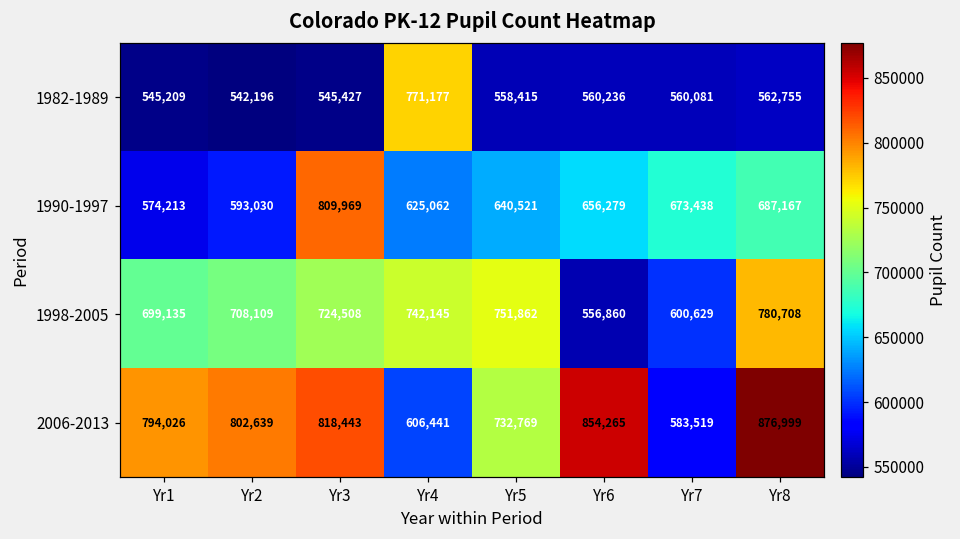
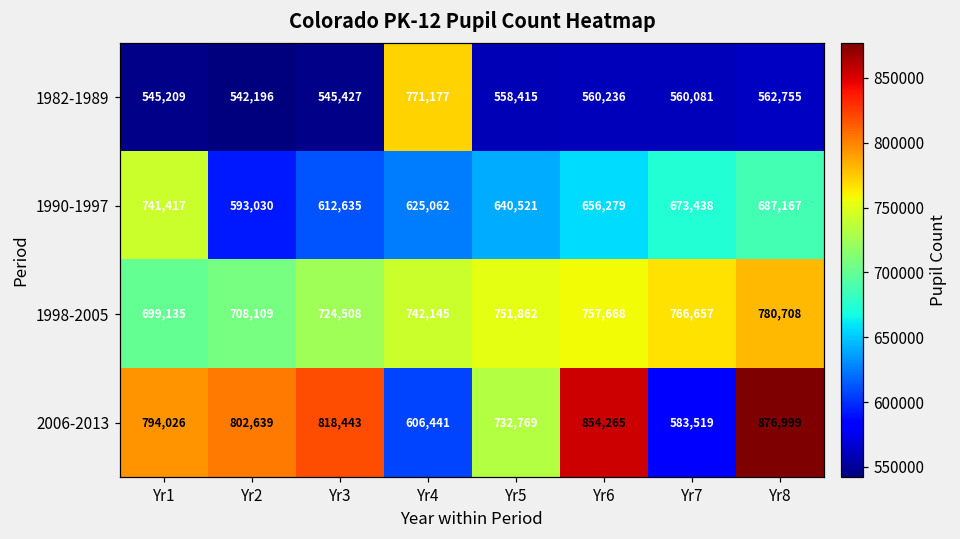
1990-1997, Yr1: 574,213 -> 741,417
1990-1997, Yr3: 809,969 -> 612,635
1998-2005, Yr6: 556,860 -> 757,668
1998-2005, Yr7: 600,629 -> 766,657
